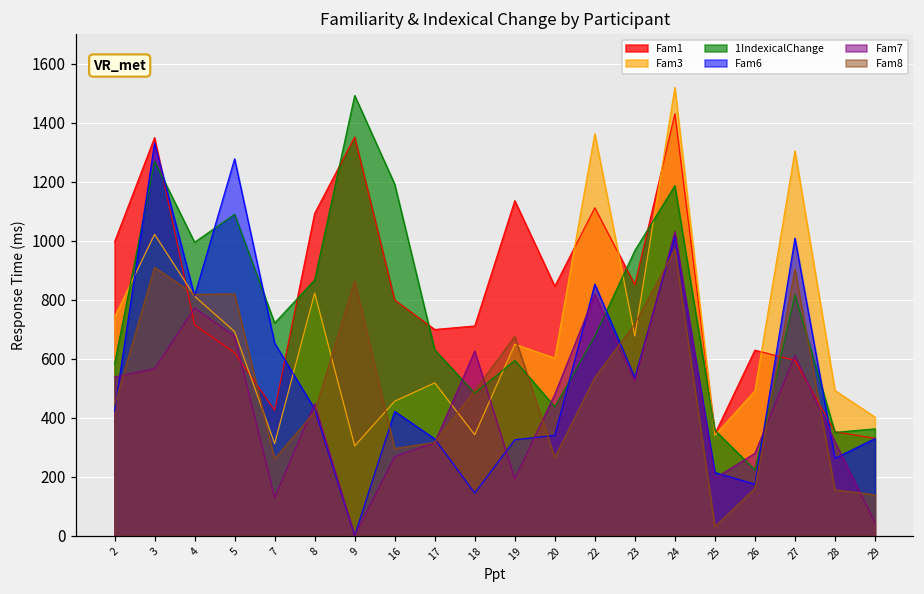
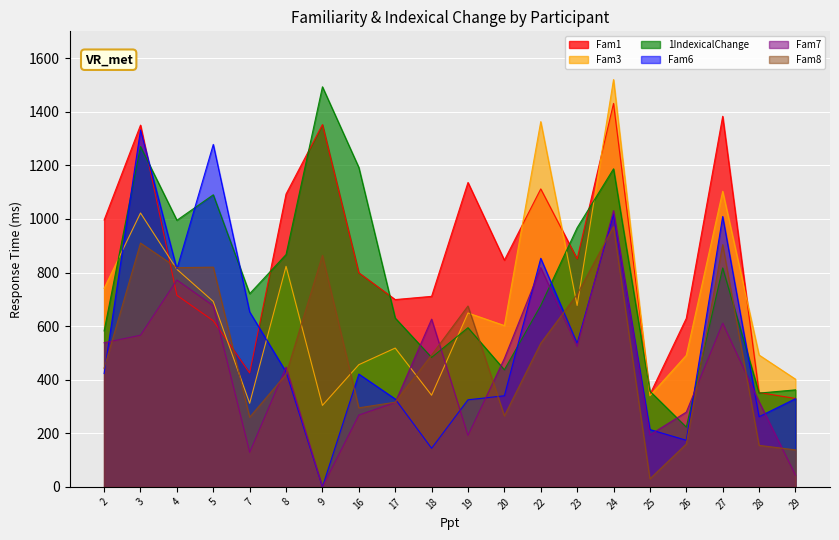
Fam1, 27: 590 -> 1380
Fam3, 27: 1310 -> 1100
